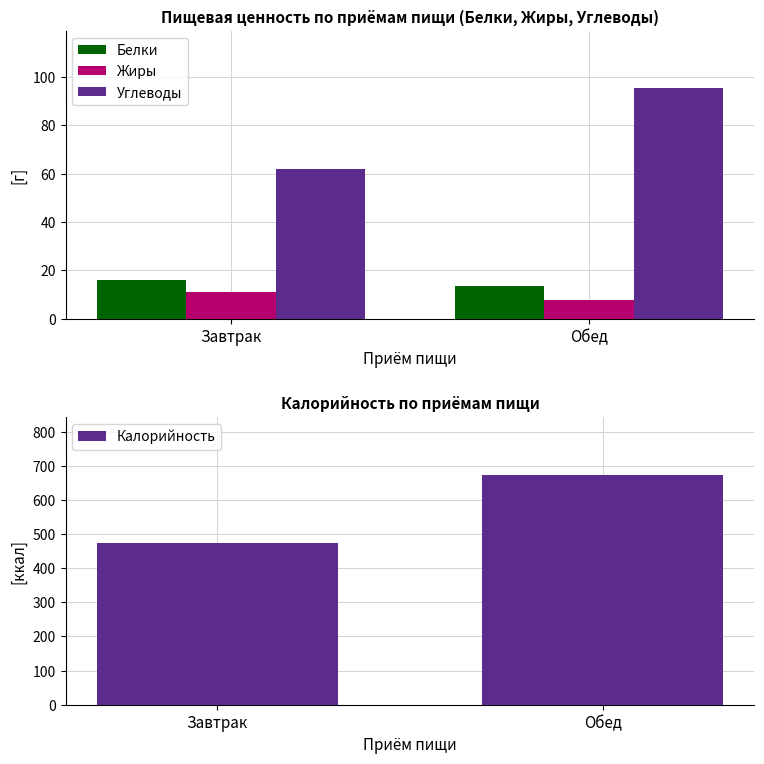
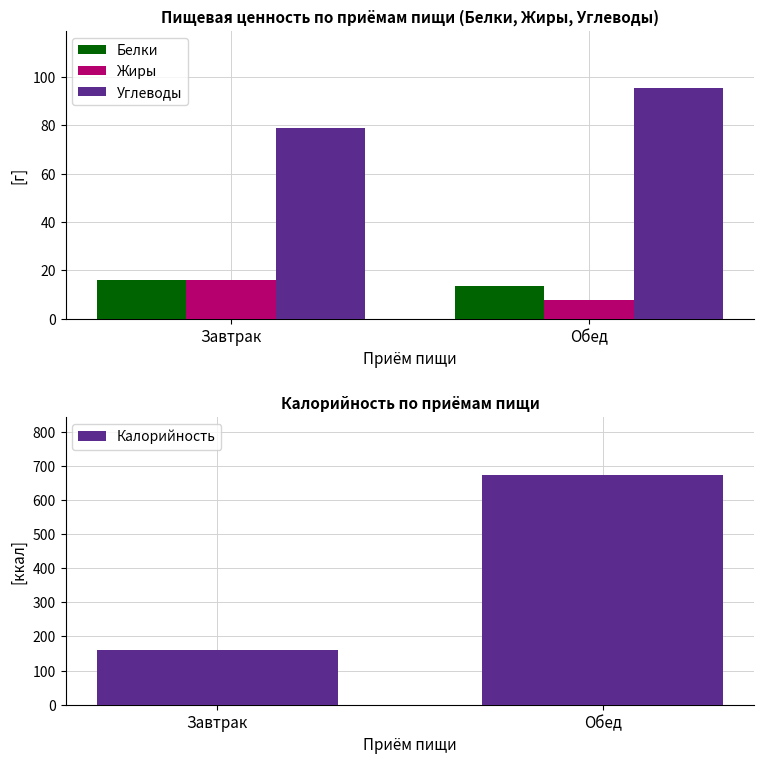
Пищевая ценность по приёмам пищи (Белки, Жиры, Углеводы), Жиры, Завтрак: 11 -> 16
Пищевая ценность по приёмам пищи (Белки, Жиры, Углеводы), Углеводы, Завтрак: 62 -> 79
Калорийность по приёмам пищи, Завтрак: 480 -> 160
